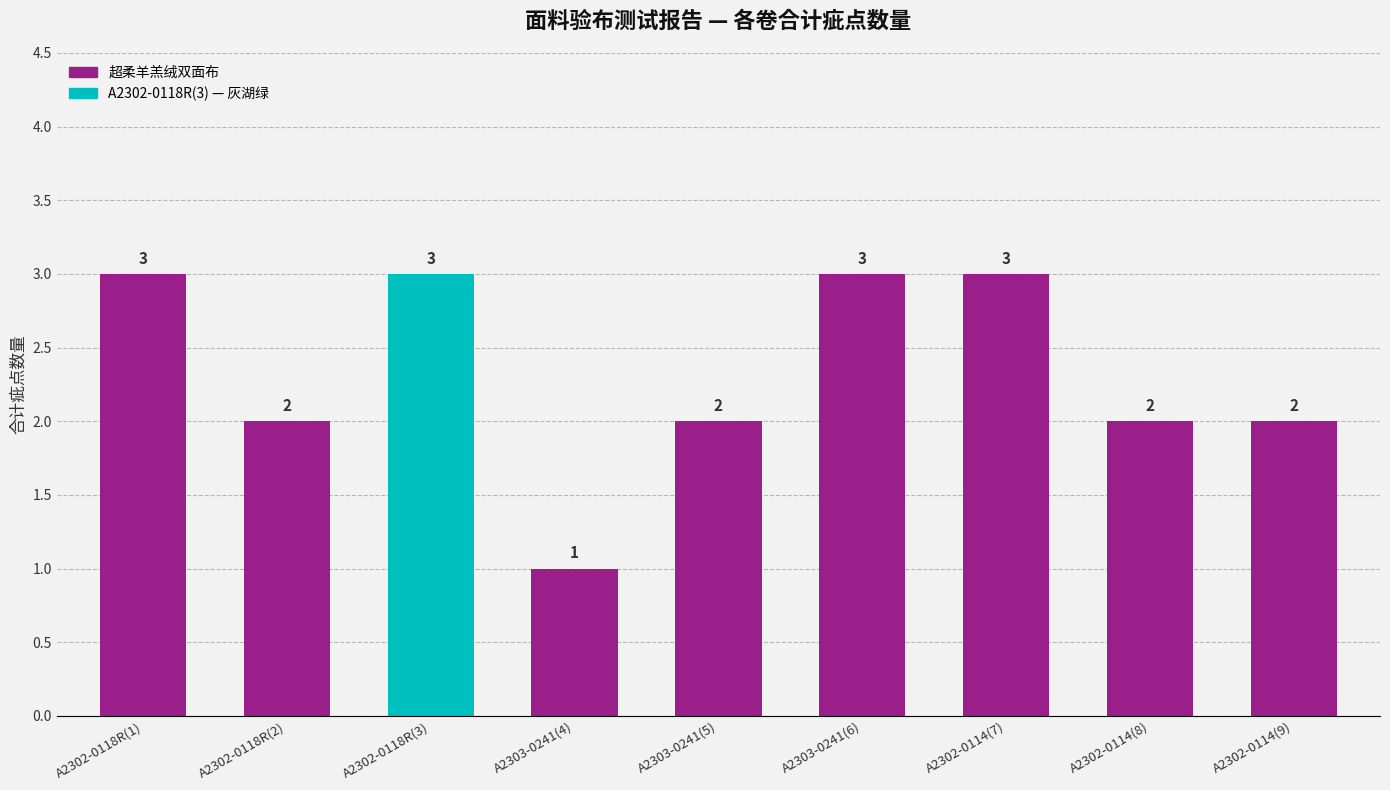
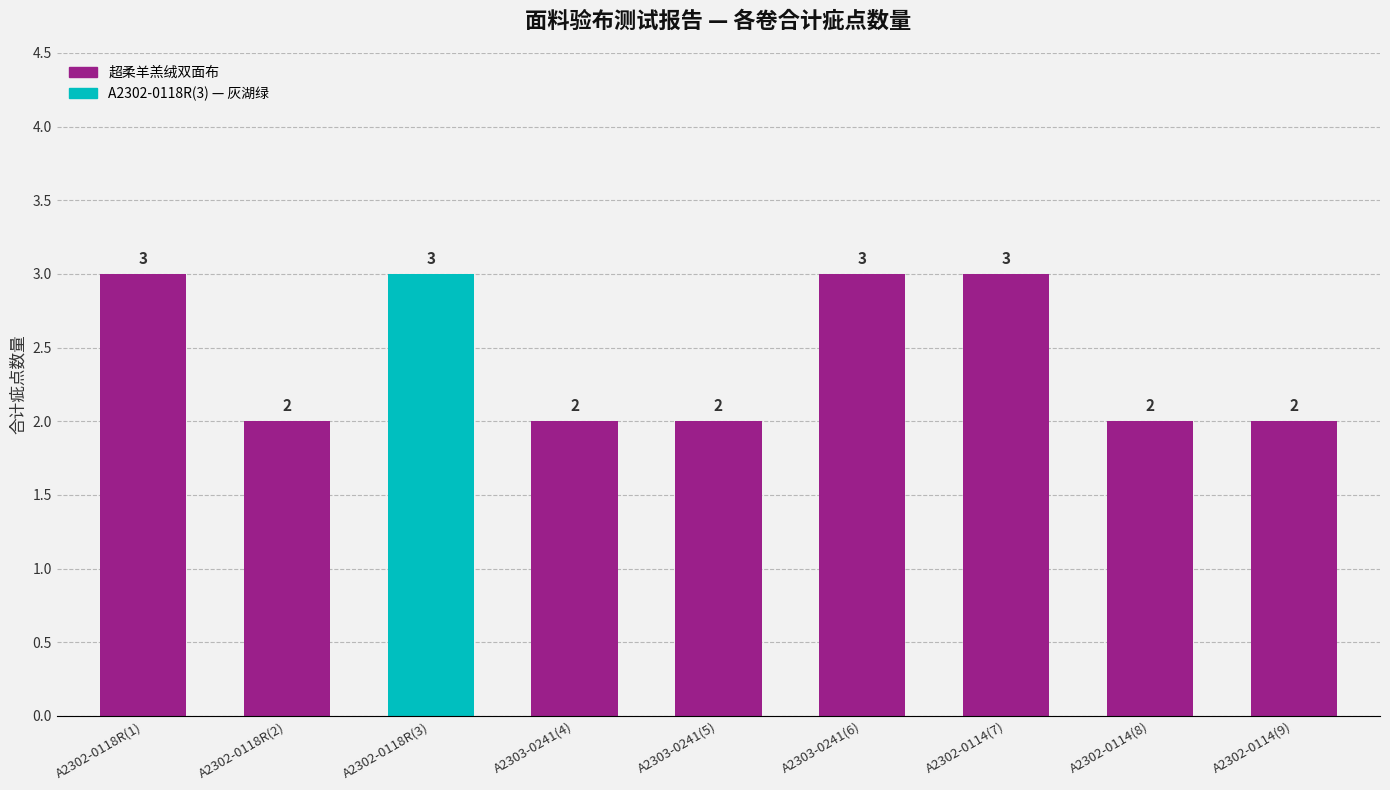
A2303-0241(4): 1 -> 2
